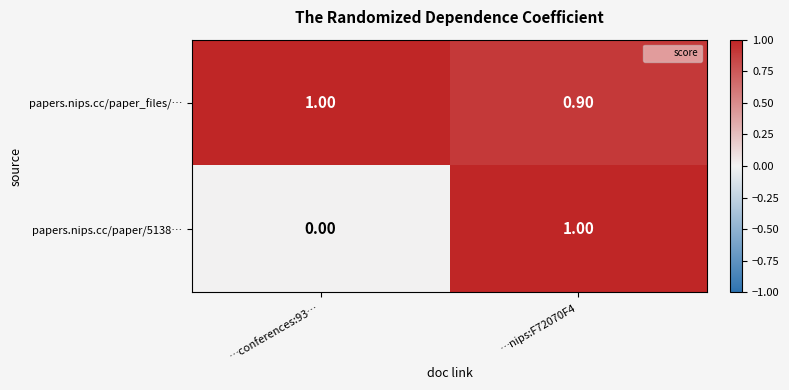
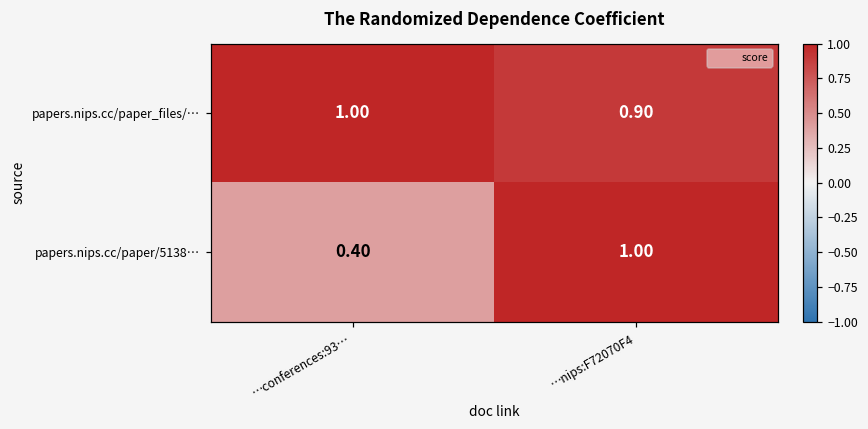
papers.nips.cc/paper/5138…, …conferences:93…: 0.00 -> 0.40
